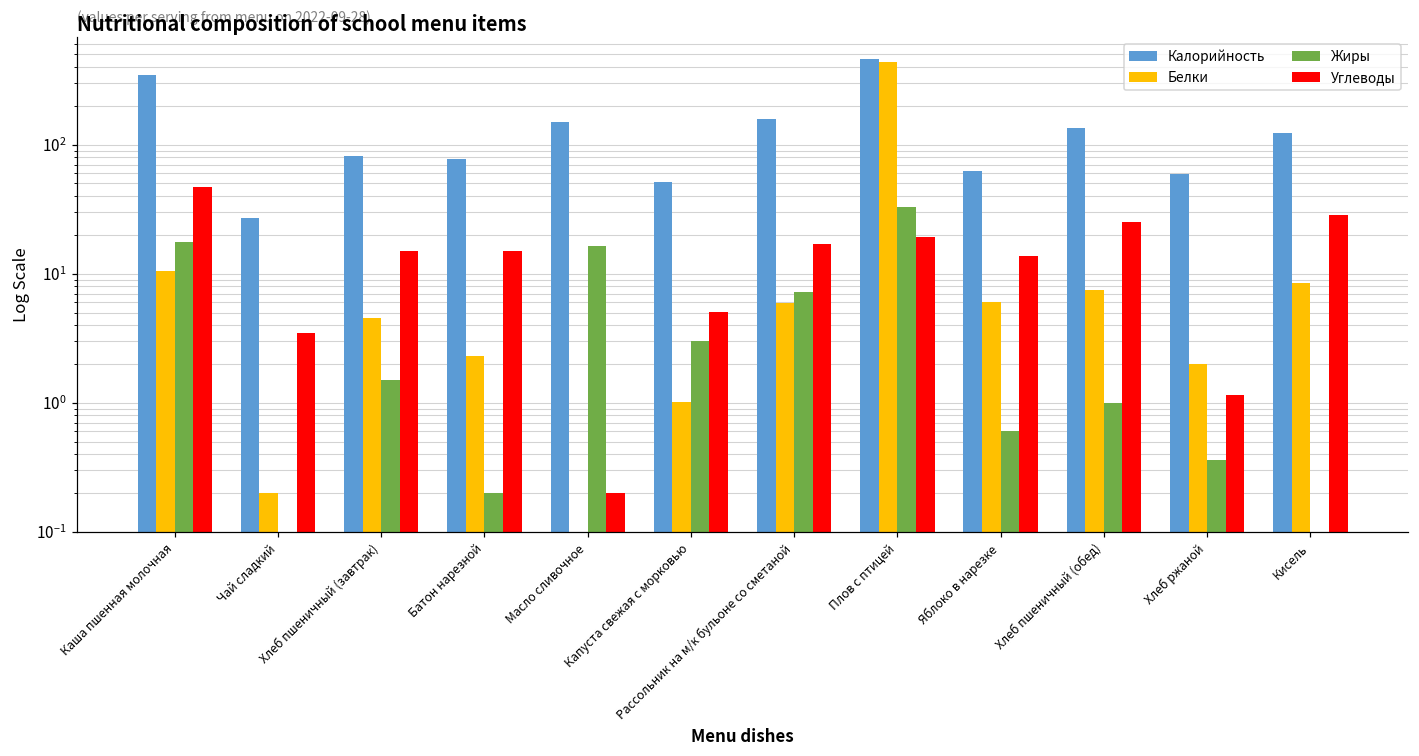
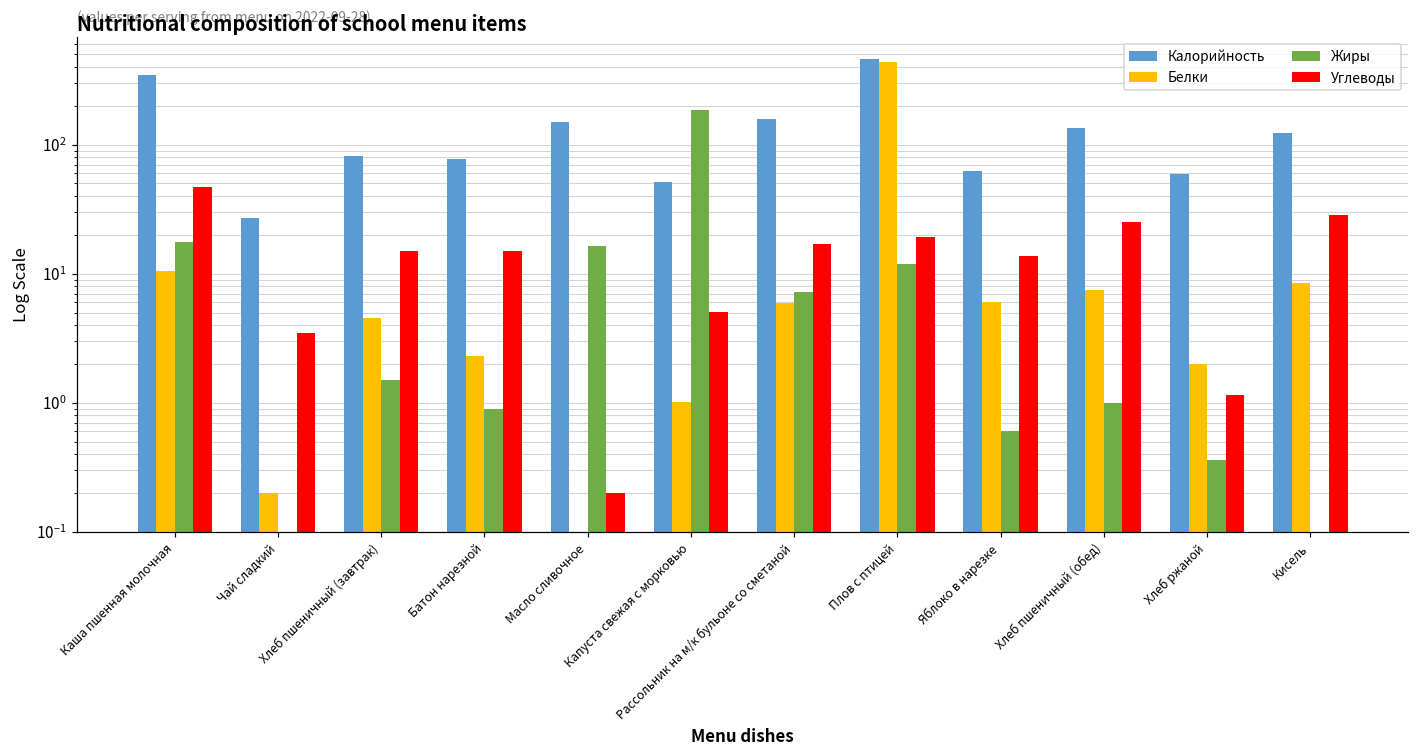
Жиры, Батон нарезной: 0.2 -> 0.9
Жиры, Капуста свежая с морковью: 3 -> 180
Жиры, Плов с птицей: 33 -> 12
